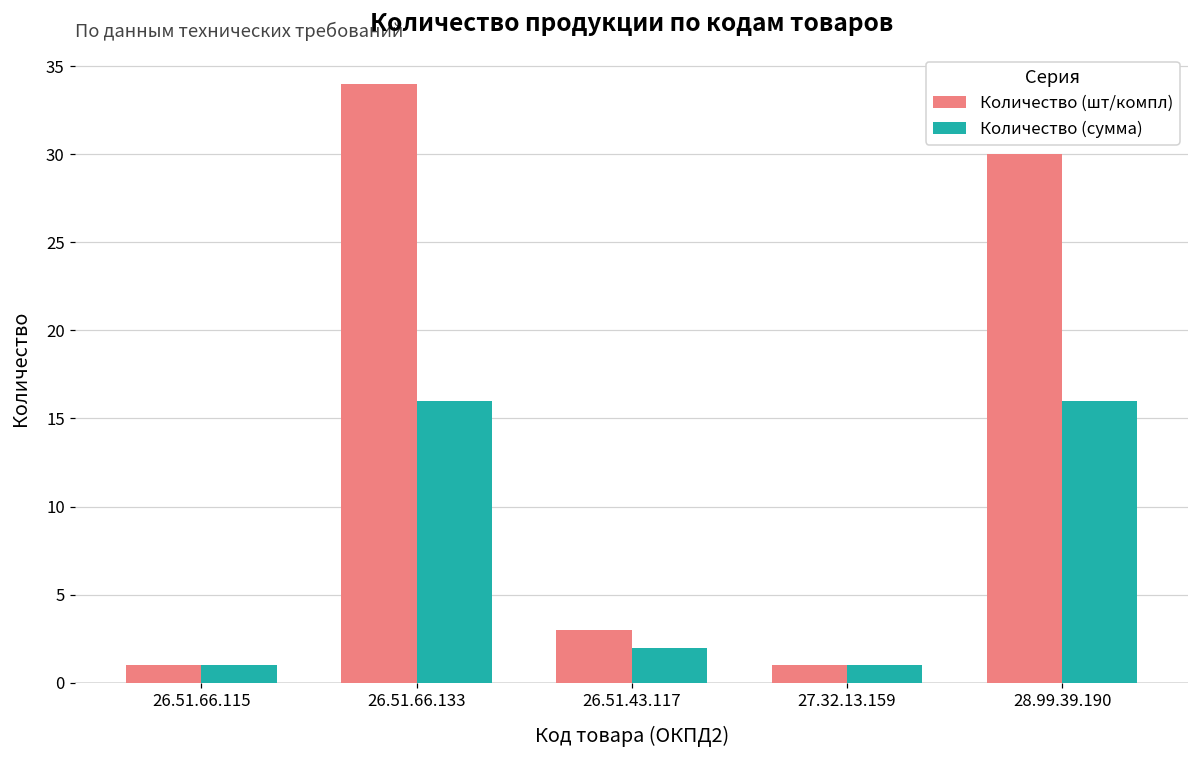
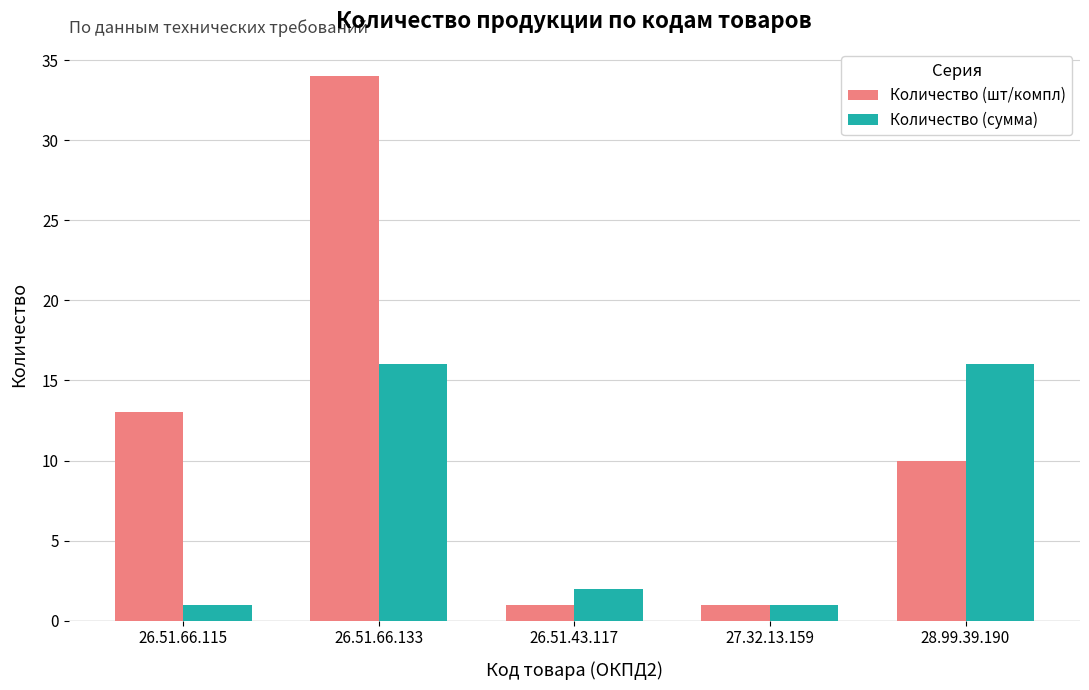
Количество (шт/компл), 26.51.66.115: 1 -> 13
Количество (шт/компл), 26.51.43.117: 3 -> 1
Количество (шт/компл), 28.99.39.190: 30 -> 10
